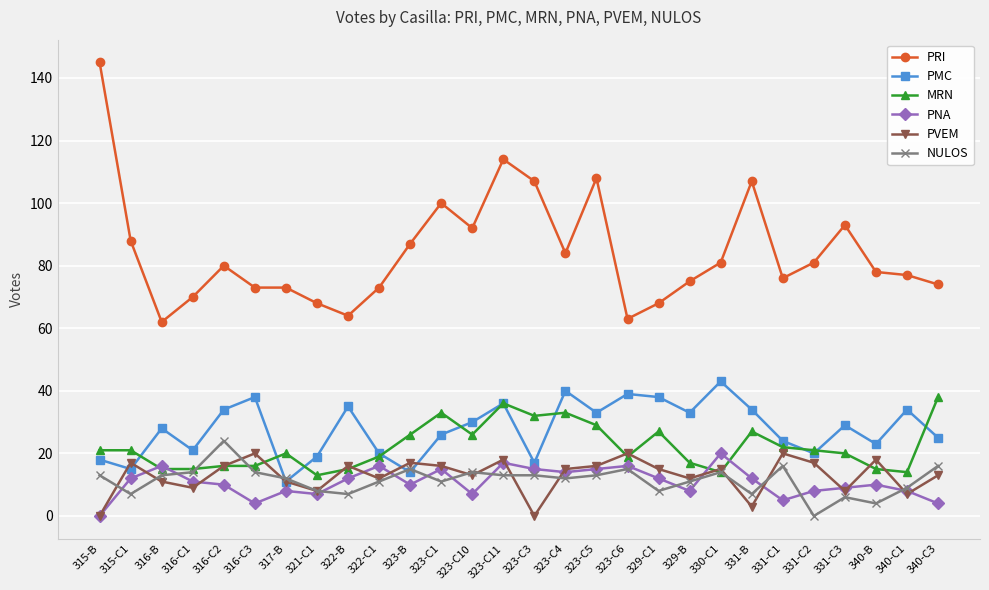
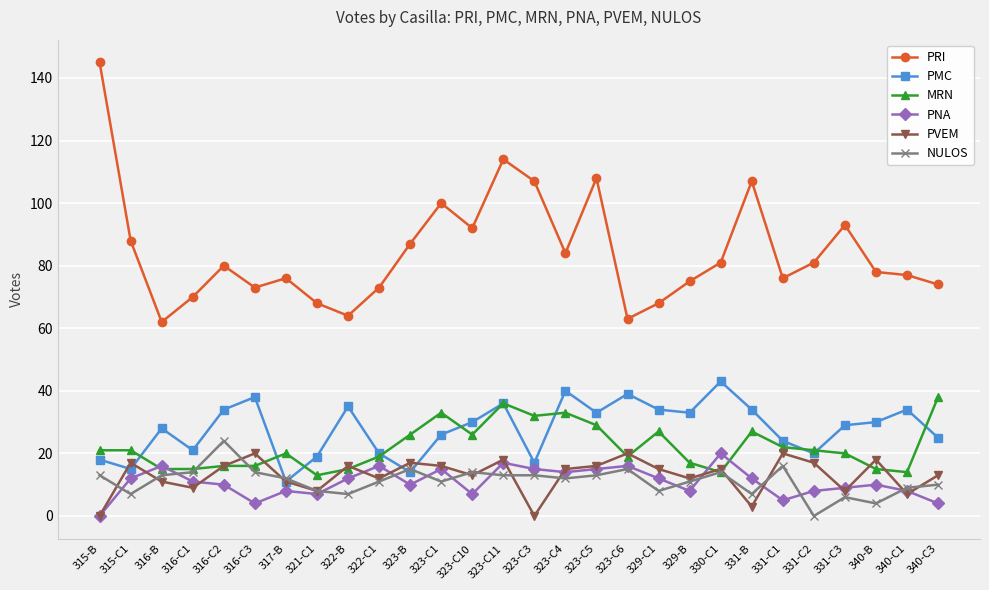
PRI, 317-B: 73 -> 76
PMC, 329-C1: 38 -> 34
PMC, 340-B: 23 -> 30
NULOS, 340-C3: 16 -> 10
